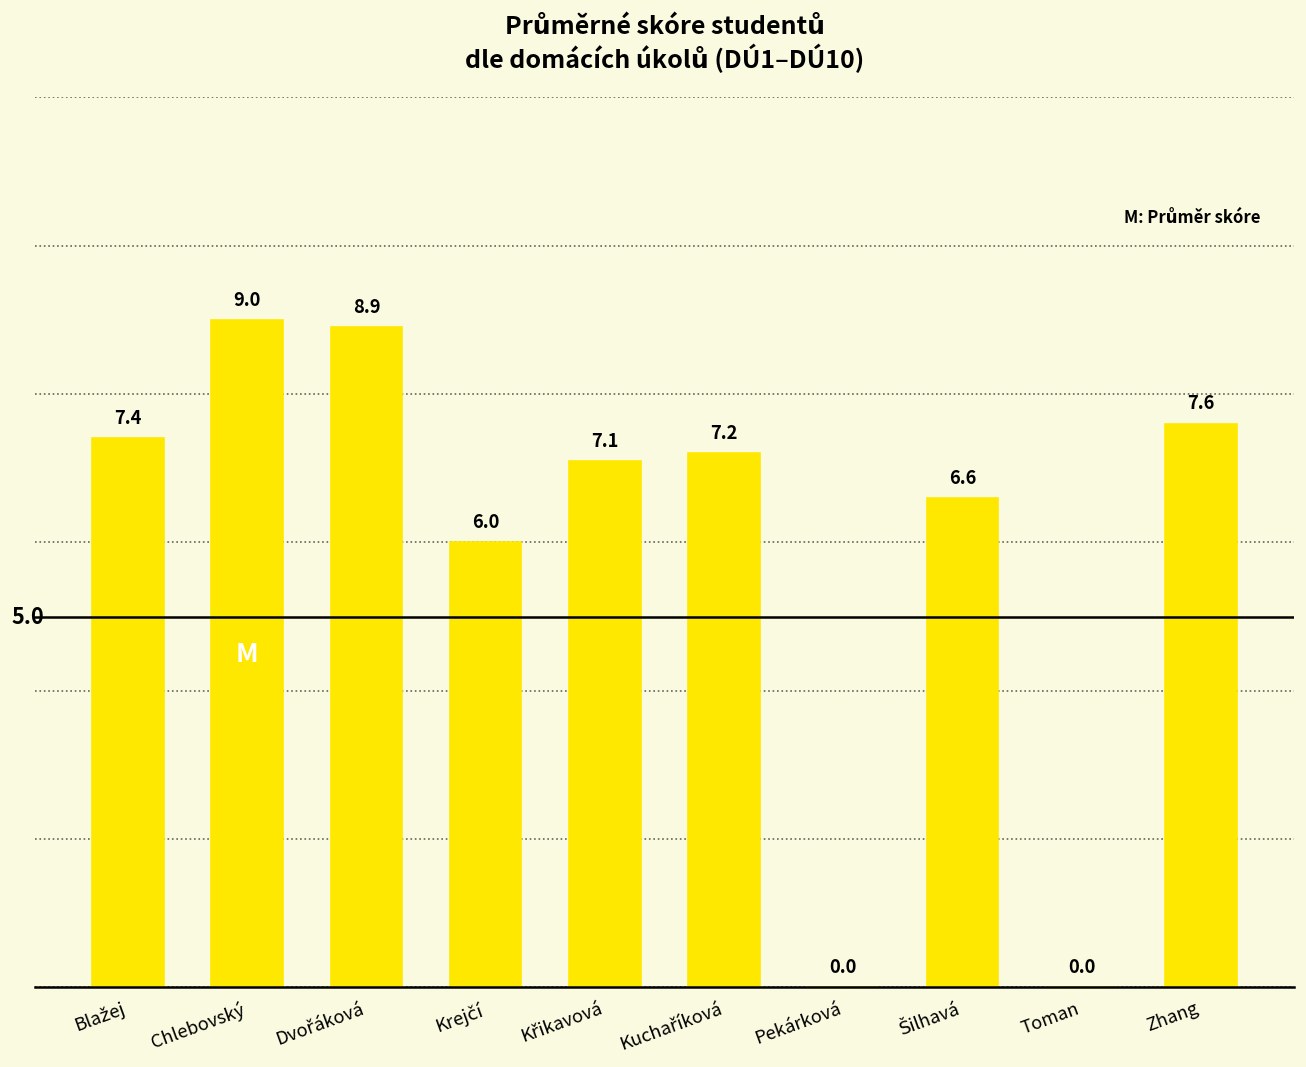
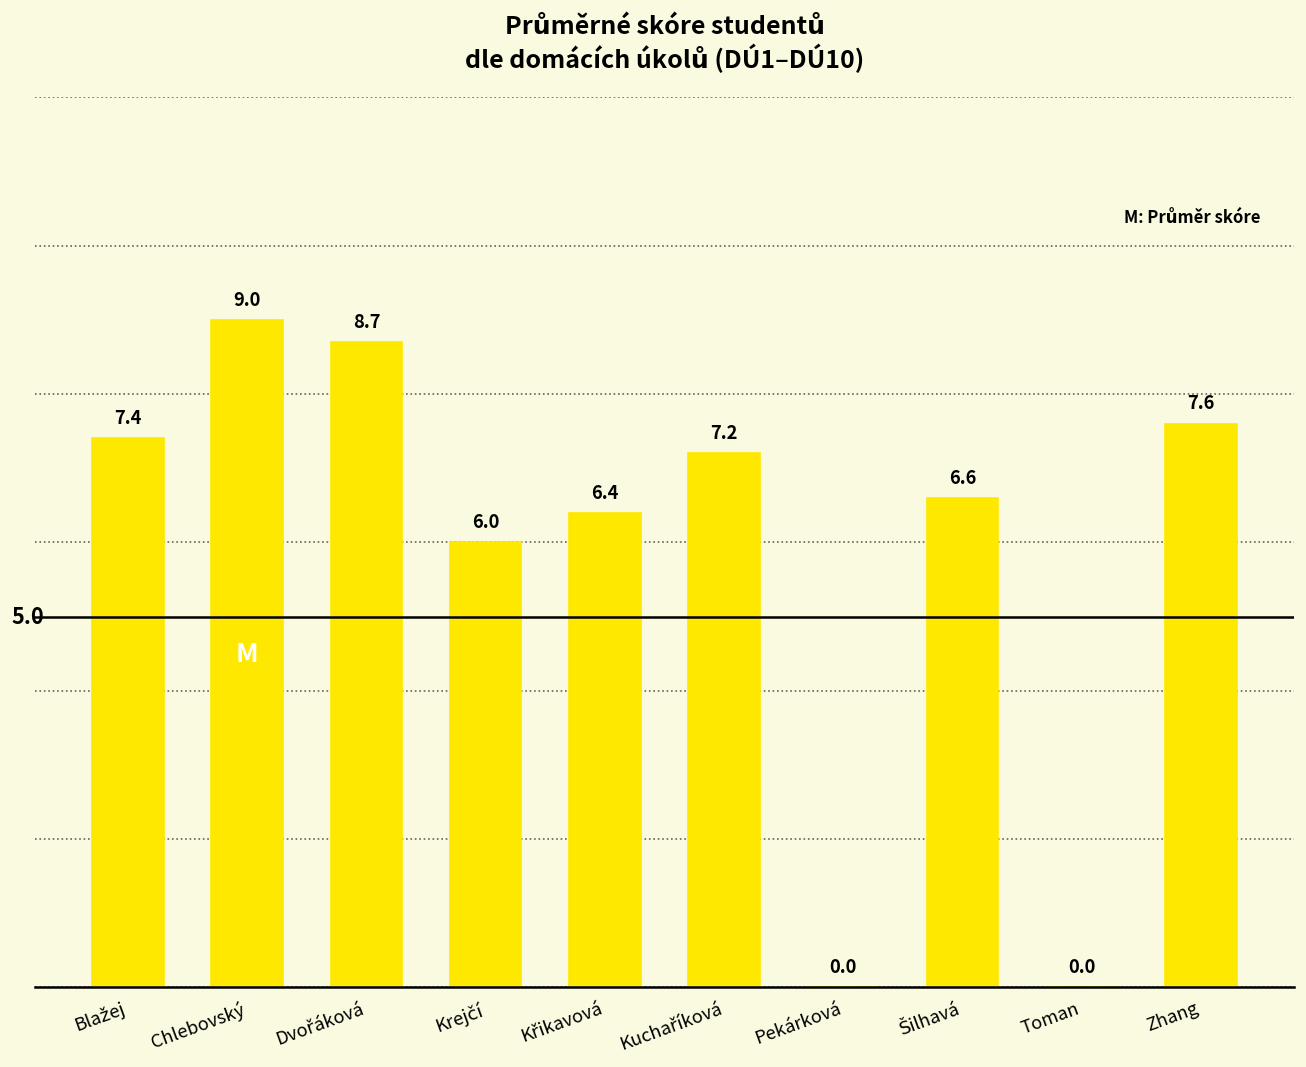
Dvořáková: 8.9 -> 8.7
Křikavová: 7.1 -> 6.4
